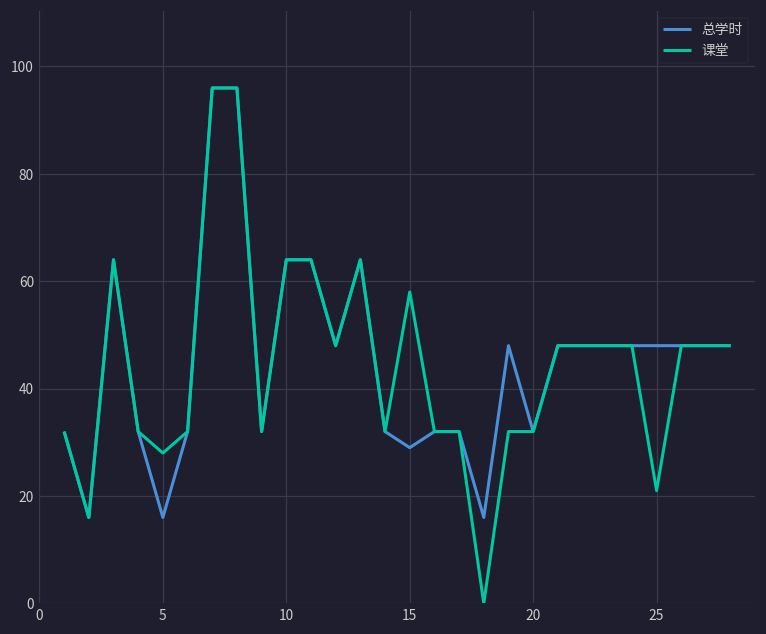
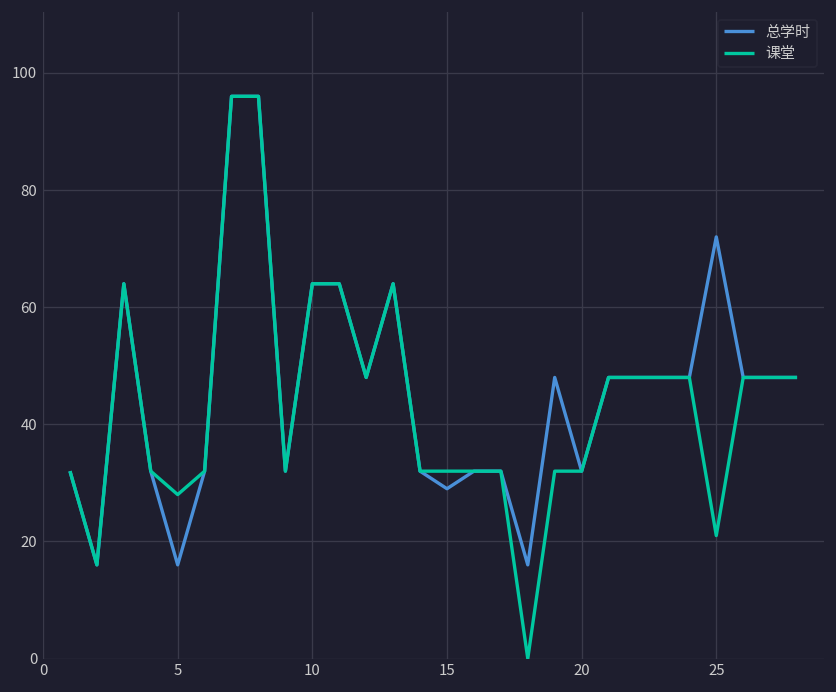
课堂, 15: 58 -> 32
总学时, 25: 48 -> 72
